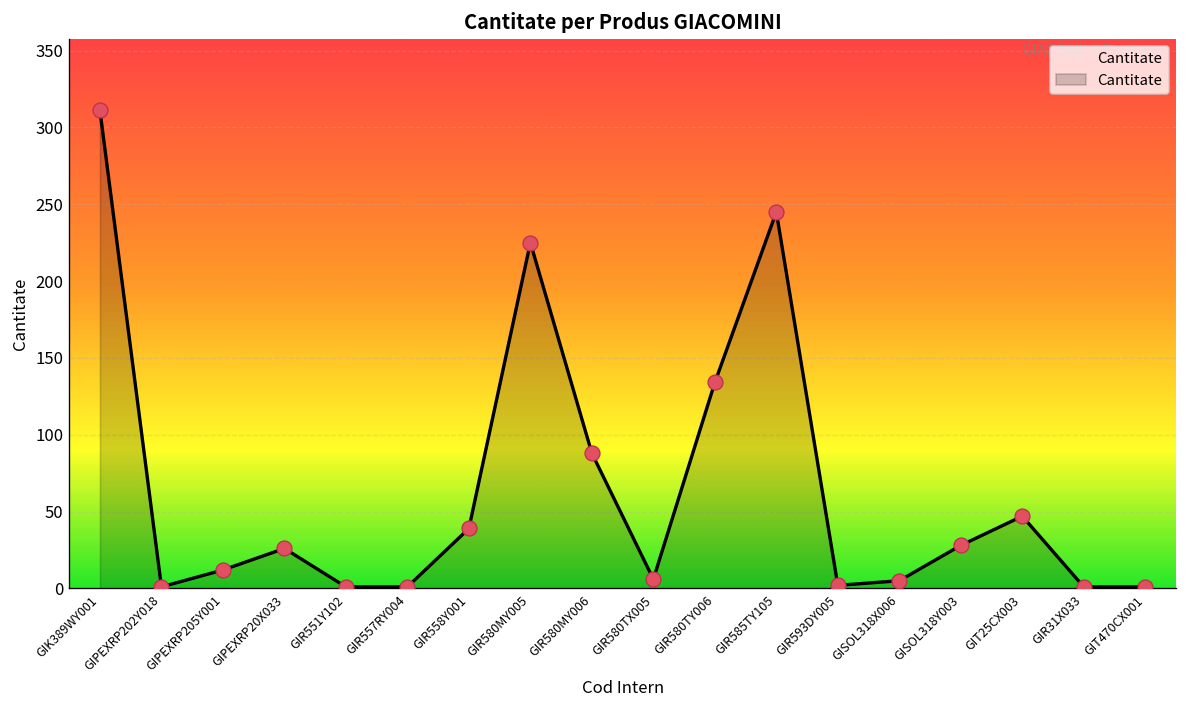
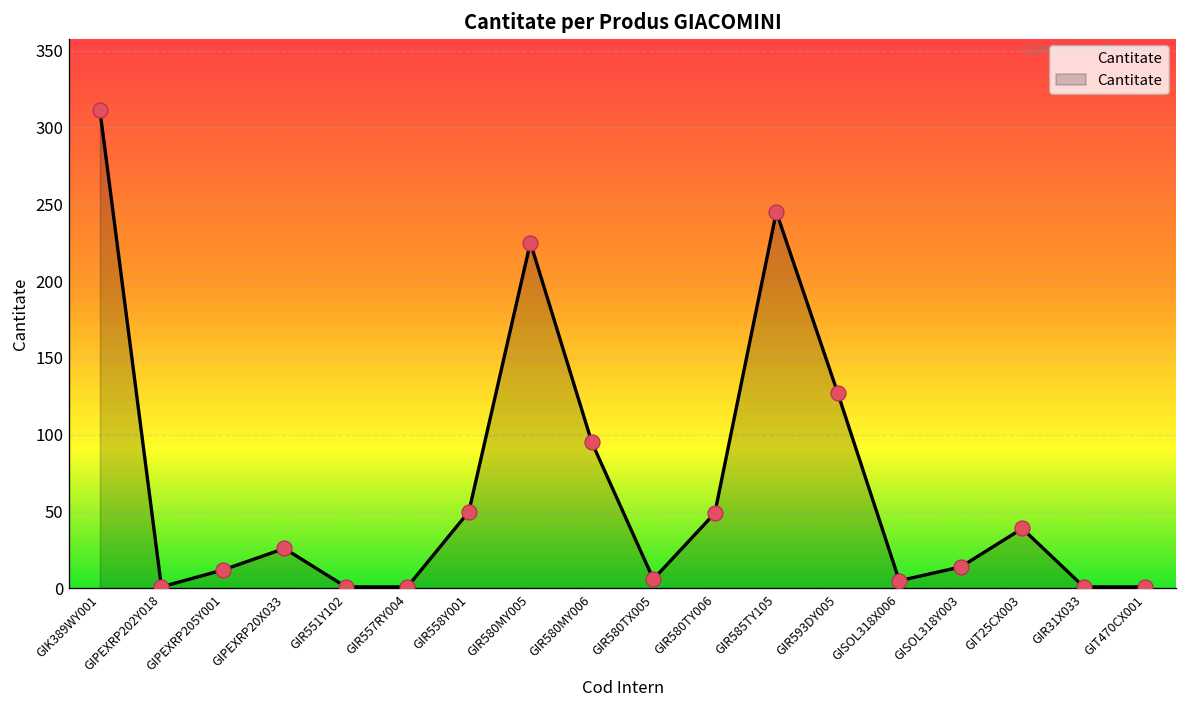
GIR558Y001: 39 -> 50
GIR580MY006: 88 -> 95
GIR580TY006: 134 -> 49
GIR593DY005: 2 -> 127
GISOL318Y003: 28 -> 14
GIT25CX003: 47 -> 39
